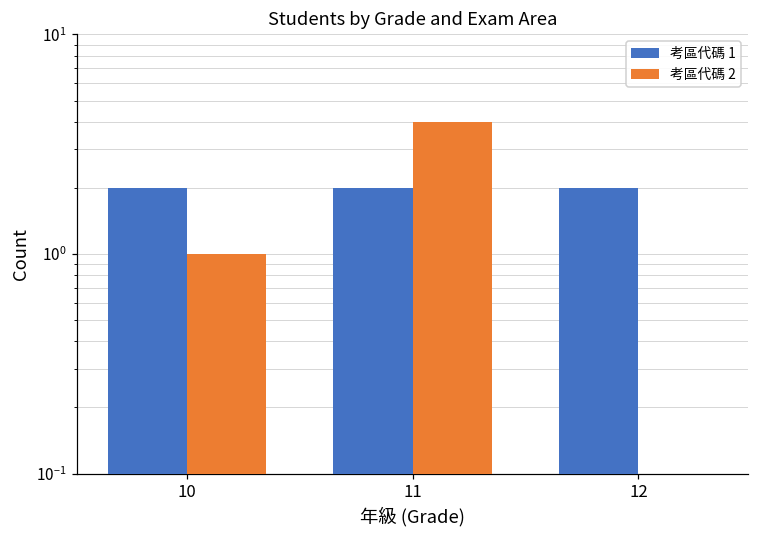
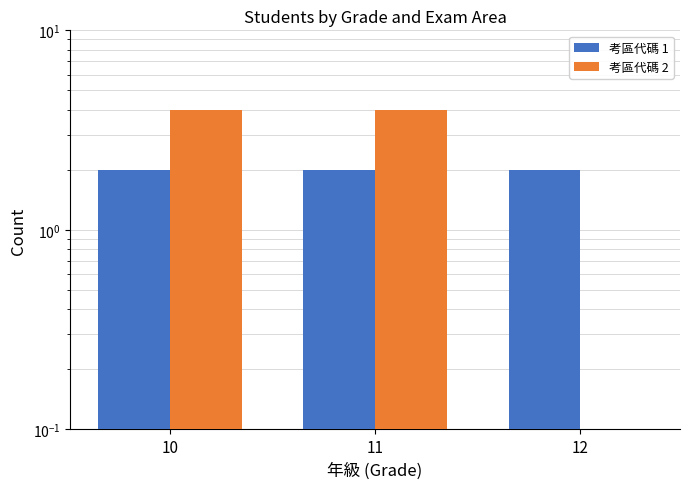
考區代碼 2, 10: 1 -> 4
